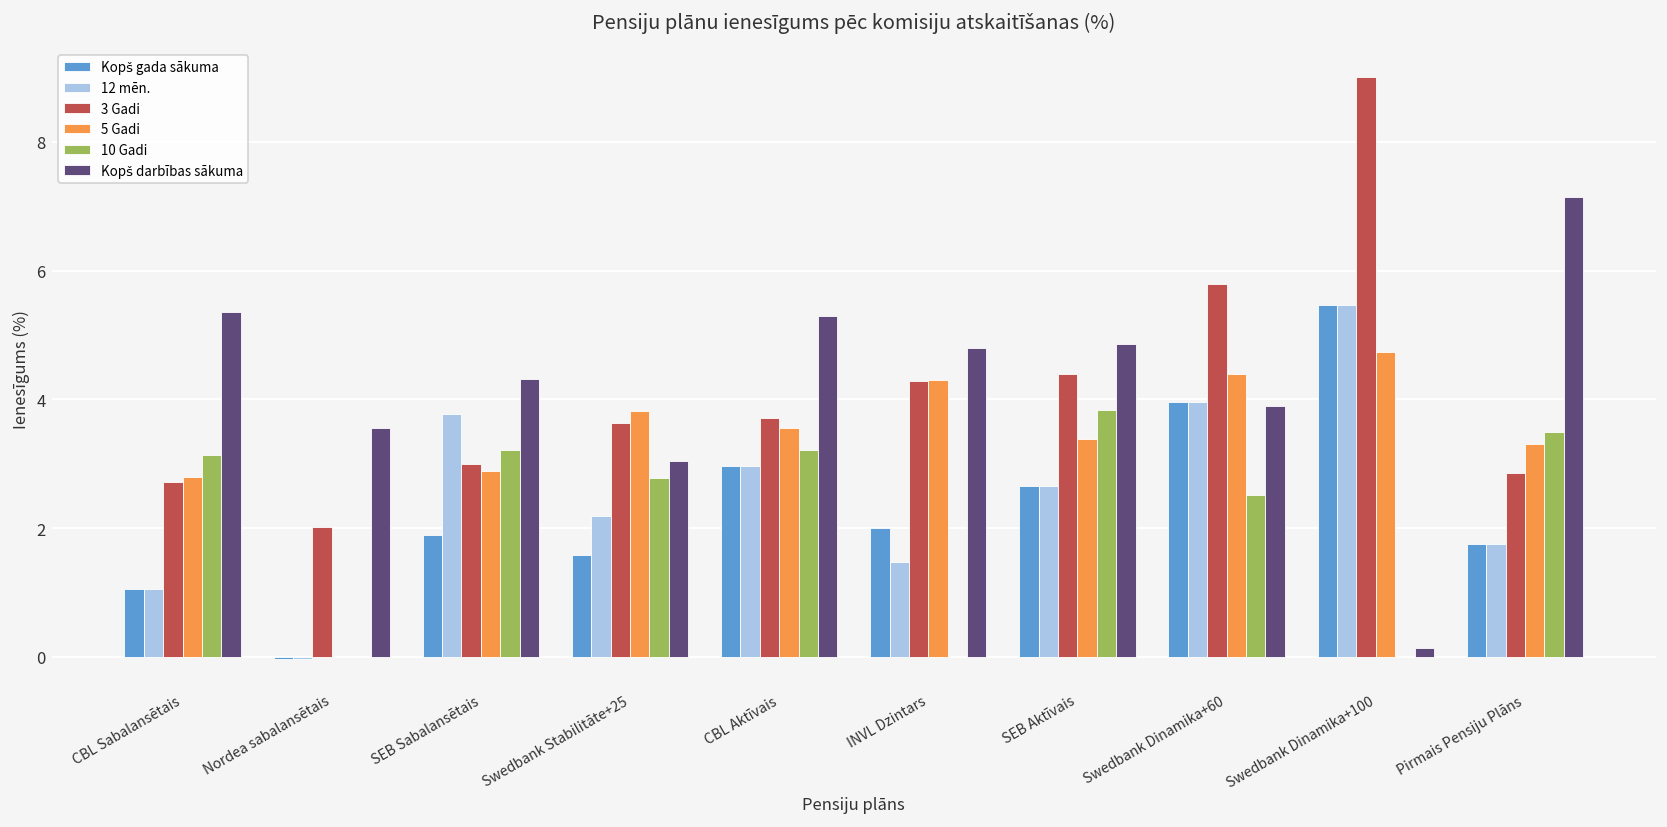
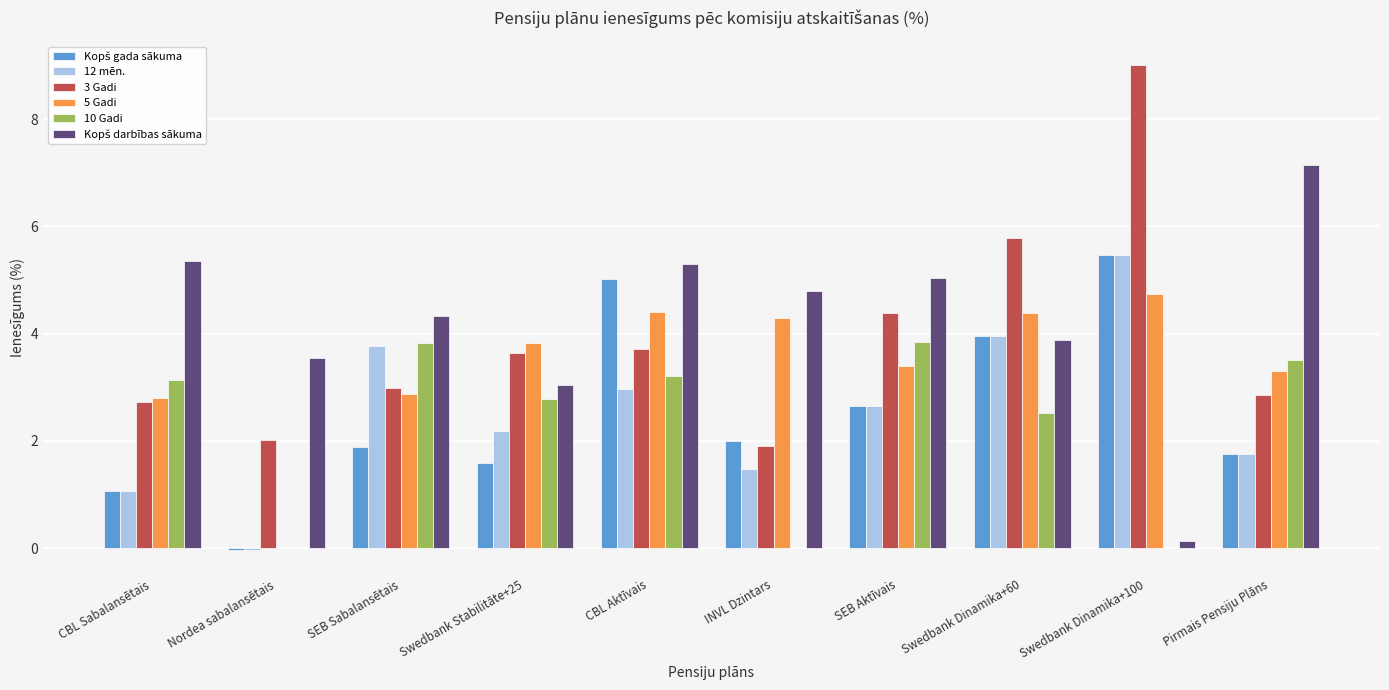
10 Gadi, SEB Sabalansētais: 3.2 -> 3.8
Kopš gada sākuma, CBL Aktīvais: 3.0 -> 5.0
5 Gadi, CBL Aktīvais: 3.6 -> 4.4
3 Gadi, INVL Dzintars: 4.3 -> 1.9
Kopš darbības sākuma, SEB Aktīvais: 4.9 -> 5.0
